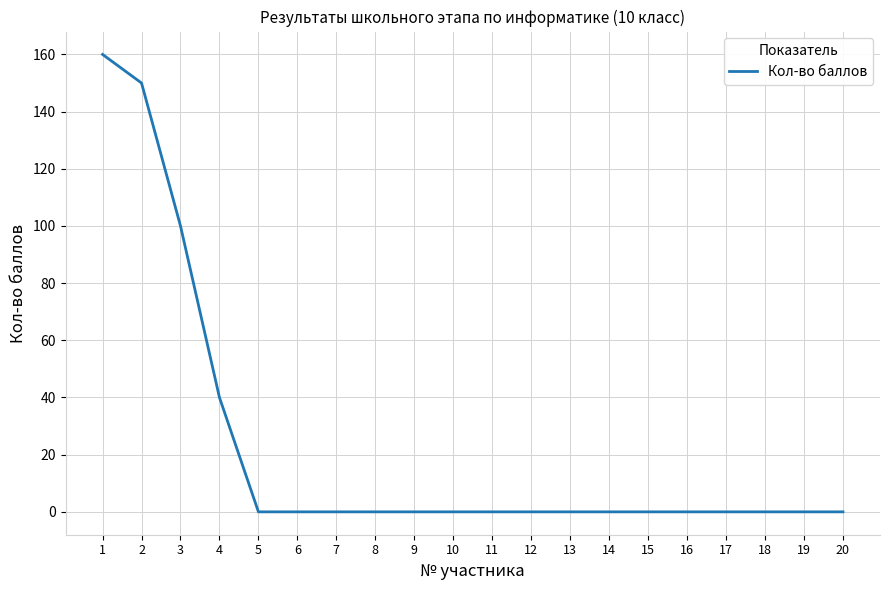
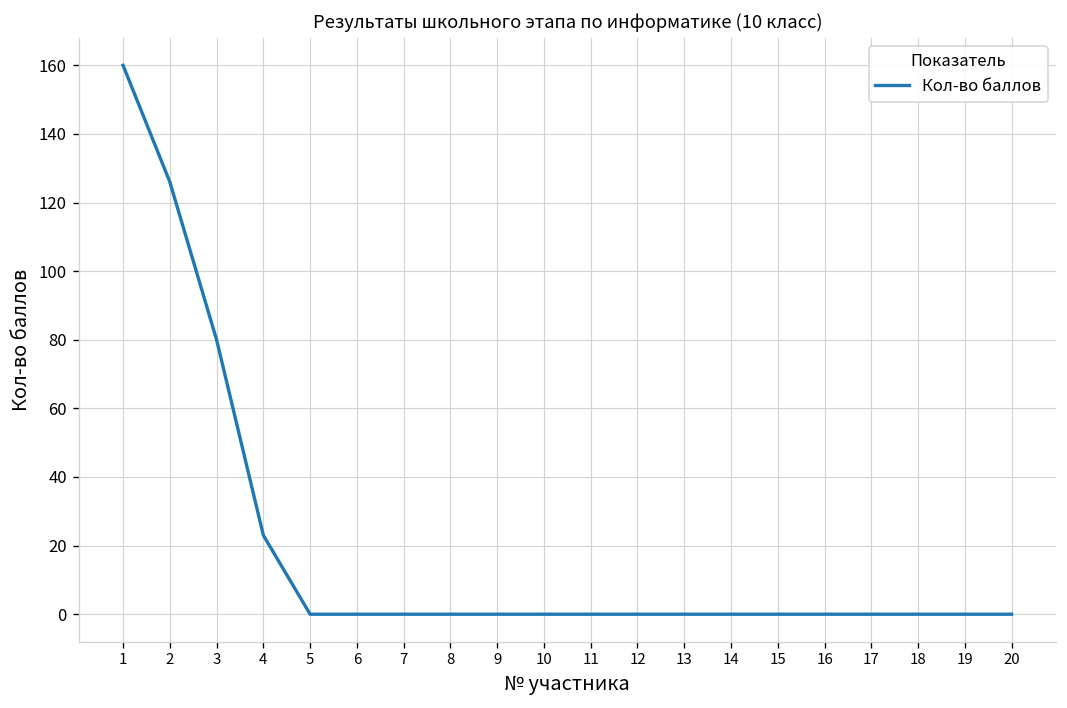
2: 150 -> 126
3: 100 -> 80
4: 40 -> 23
